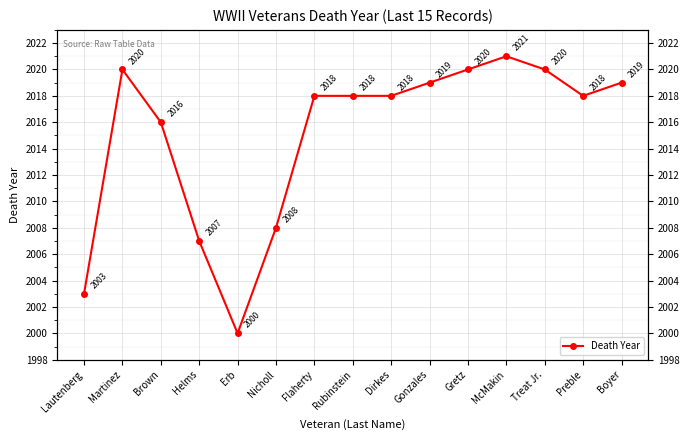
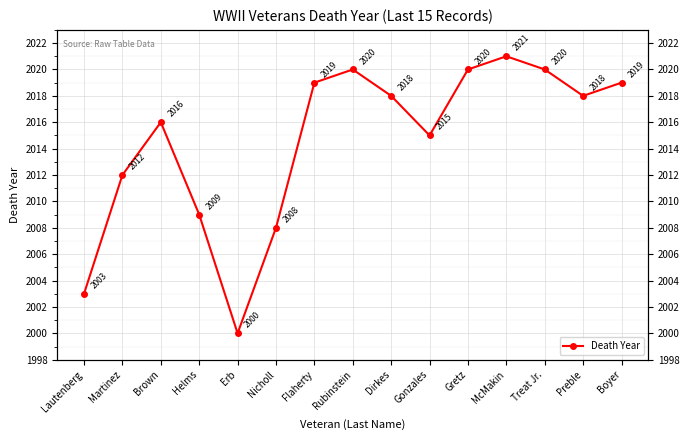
Martinez: 2020 -> 2012
Helms: 2007 -> 2009
Flaherty: 2018 -> 2019
Rubinstein: 2018 -> 2020
Gonzales: 2019 -> 2015
